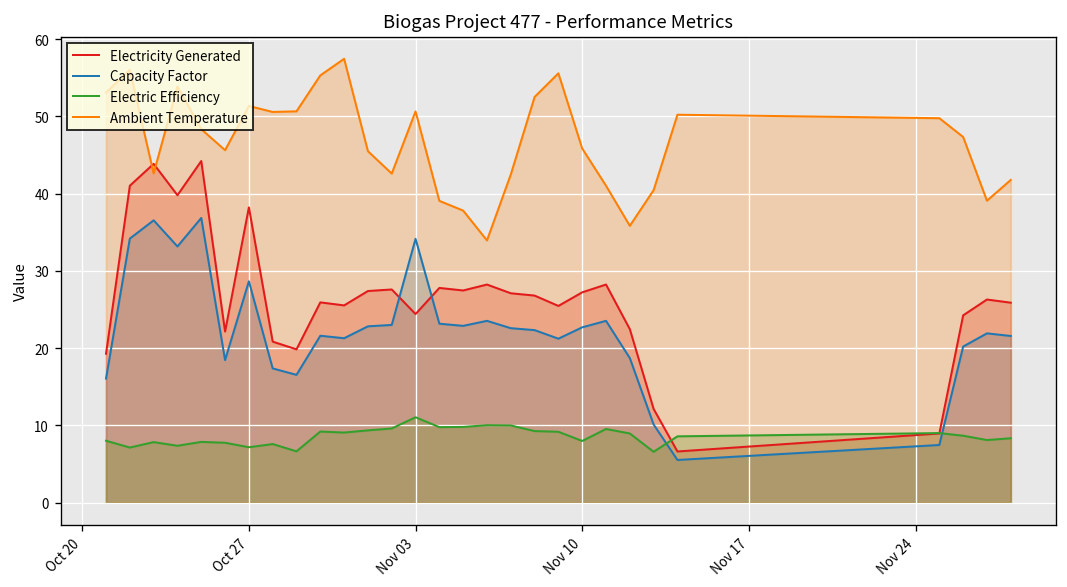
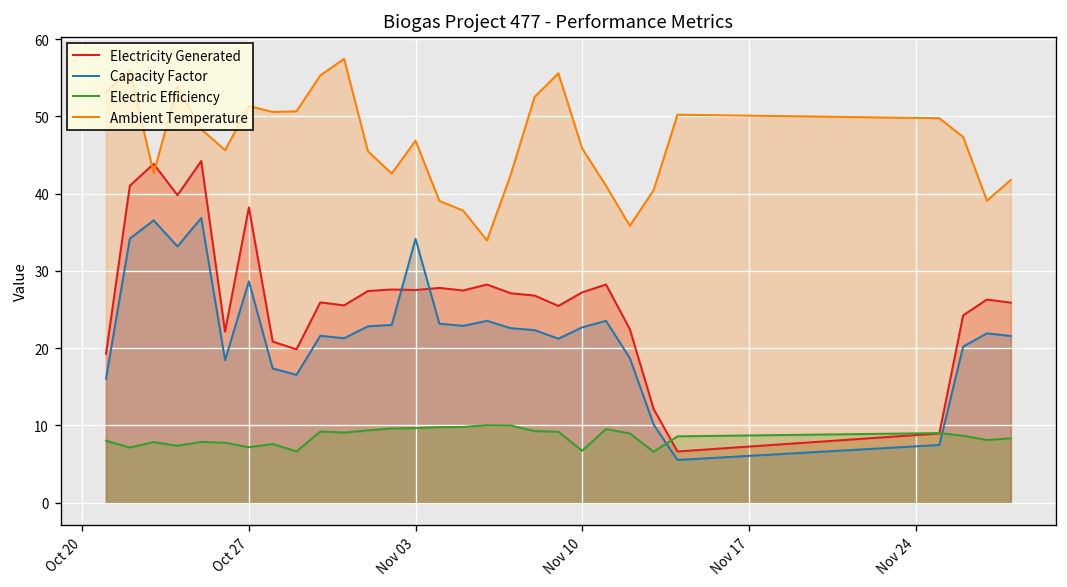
Electricity Generated, Nov 03: 24 -> 28
Electric Efficiency, Nov 03: 11 -> 10
Ambient Temperature, Nov 03: 51 -> 47
Electric Efficiency, Nov 10: 8 -> 7
